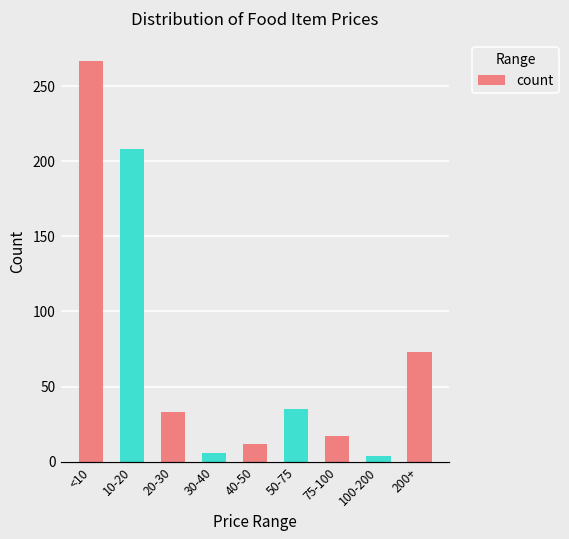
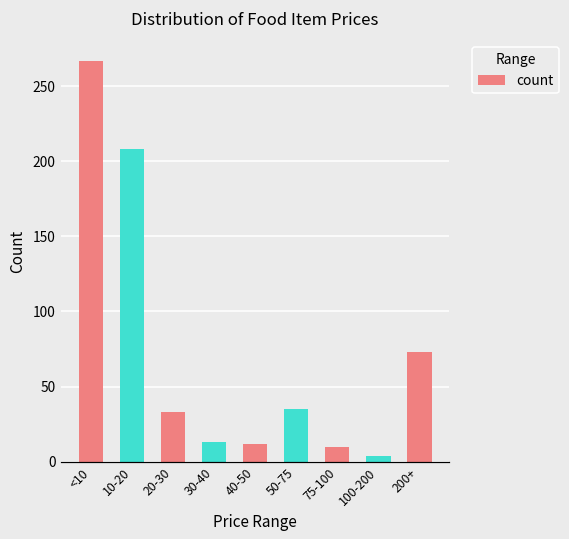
30-40: 6 -> 13
75-100: 17 -> 10
